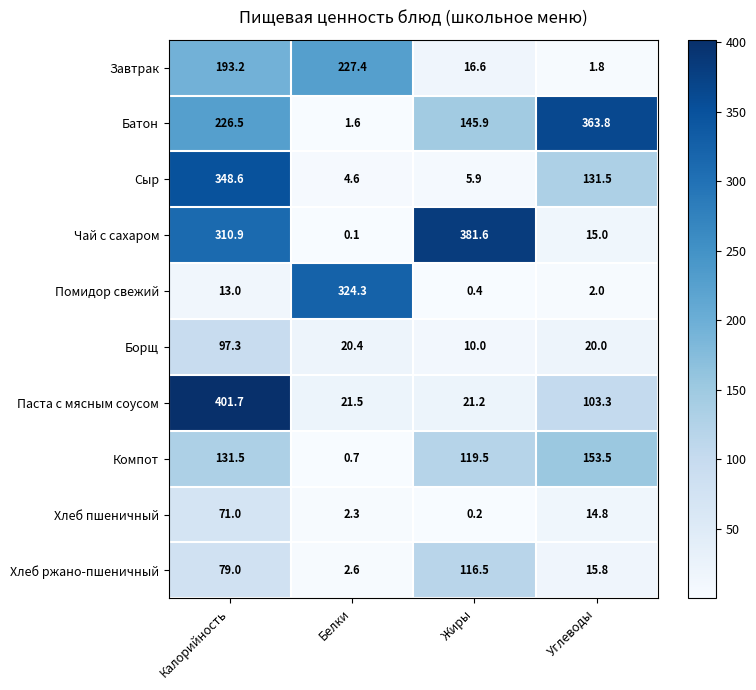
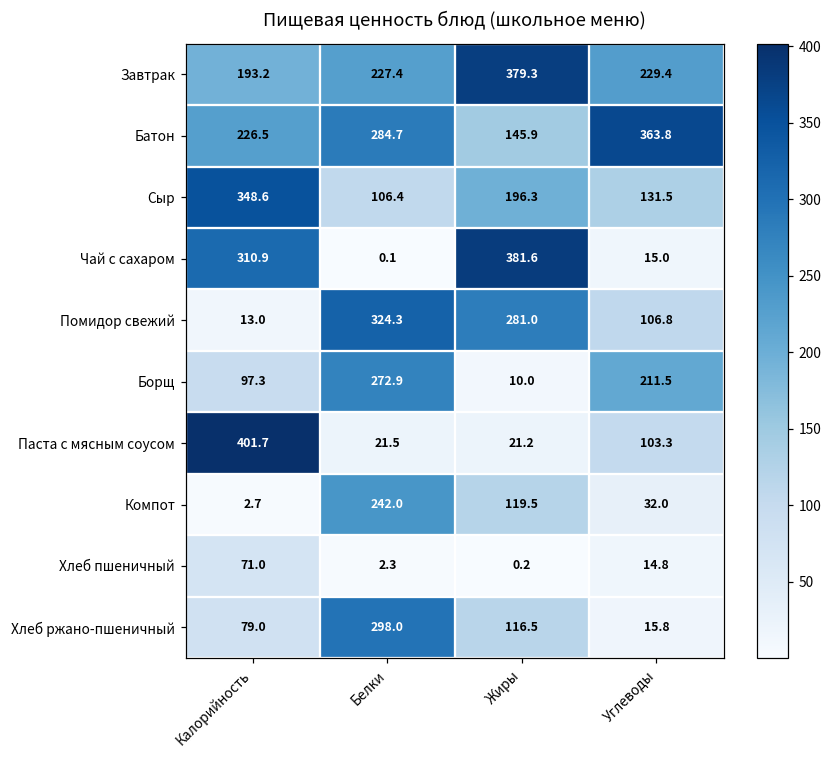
Завтрак, Жиры: 16.6 -> 379.3
Завтрак, Углеводы: 1.8 -> 229.4
Батон, Белки: 1.6 -> 284.7
Сыр, Белки: 4.6 -> 106.4
Сыр, Жиры: 5.9 -> 196.3
Помидор свежий, Жиры: 0.4 -> 281.0
Помидор свежий, Углеводы: 2.0 -> 106.8
Борщ, Белки: 20.4 -> 272.9
Борщ, Углеводы: 20.0 -> 211.5
Компот, Калорийность: 131.5 -> 2.7
Компот, Белки: 0.7 -> 242.0
Компот, Углеводы: 153.5 -> 32.0
Хлеб ржано-пшеничный, Белки: 2.6 -> 298.0
